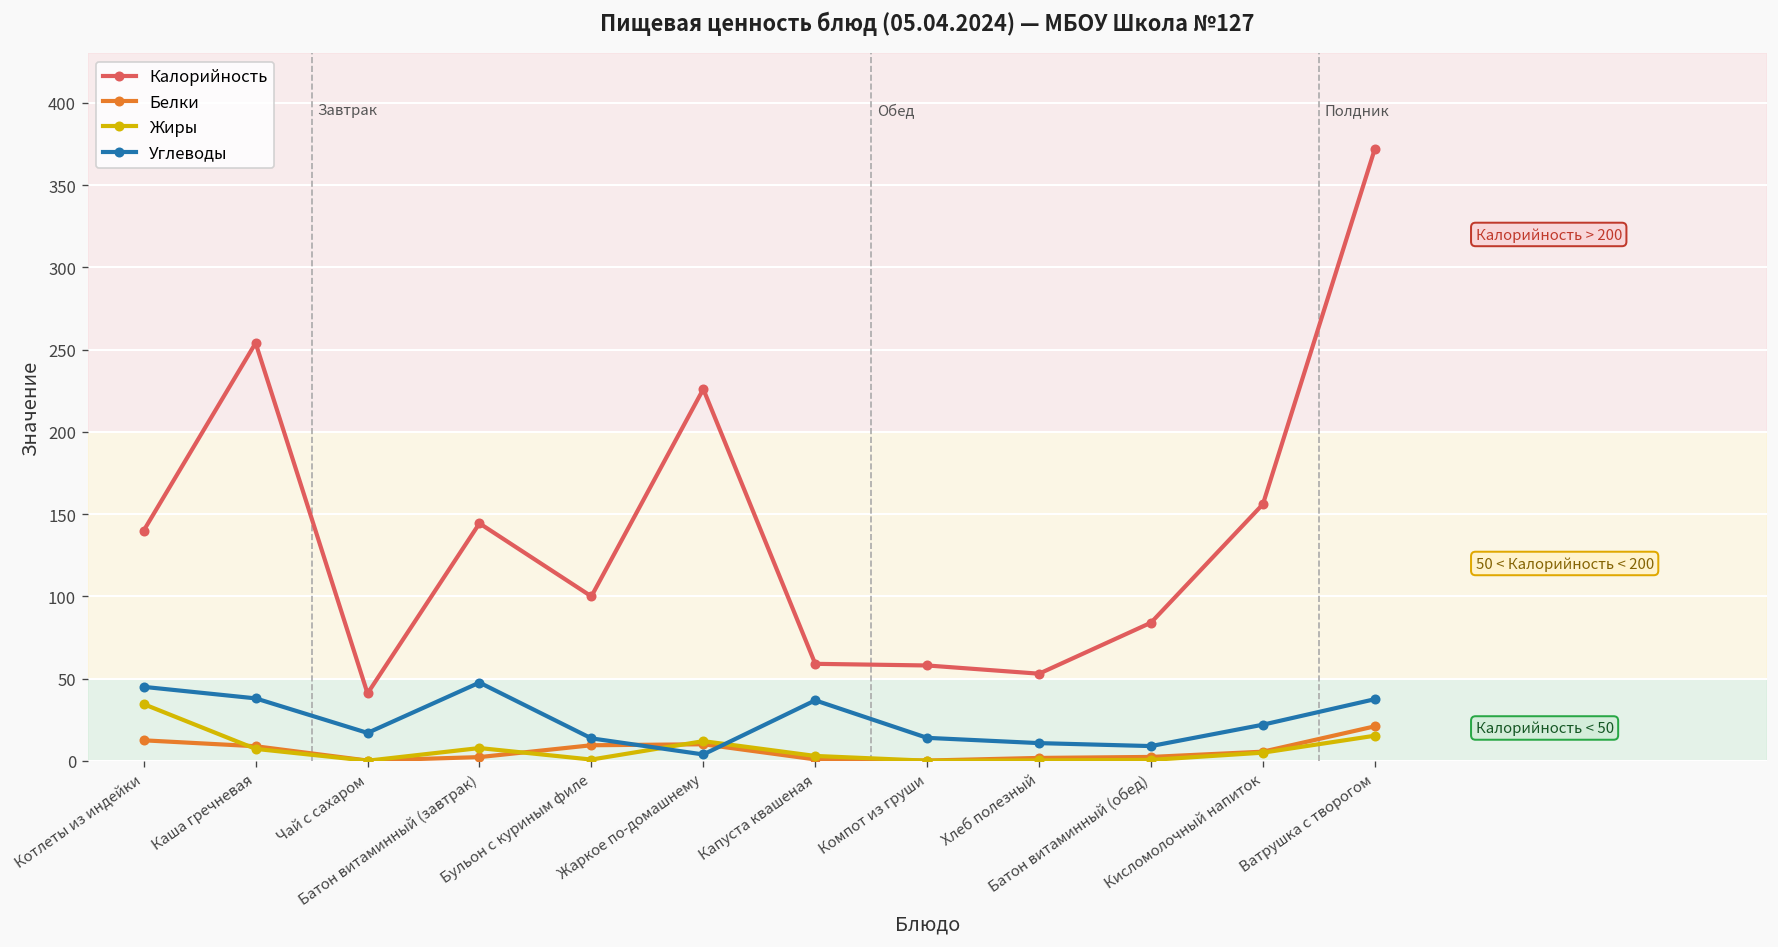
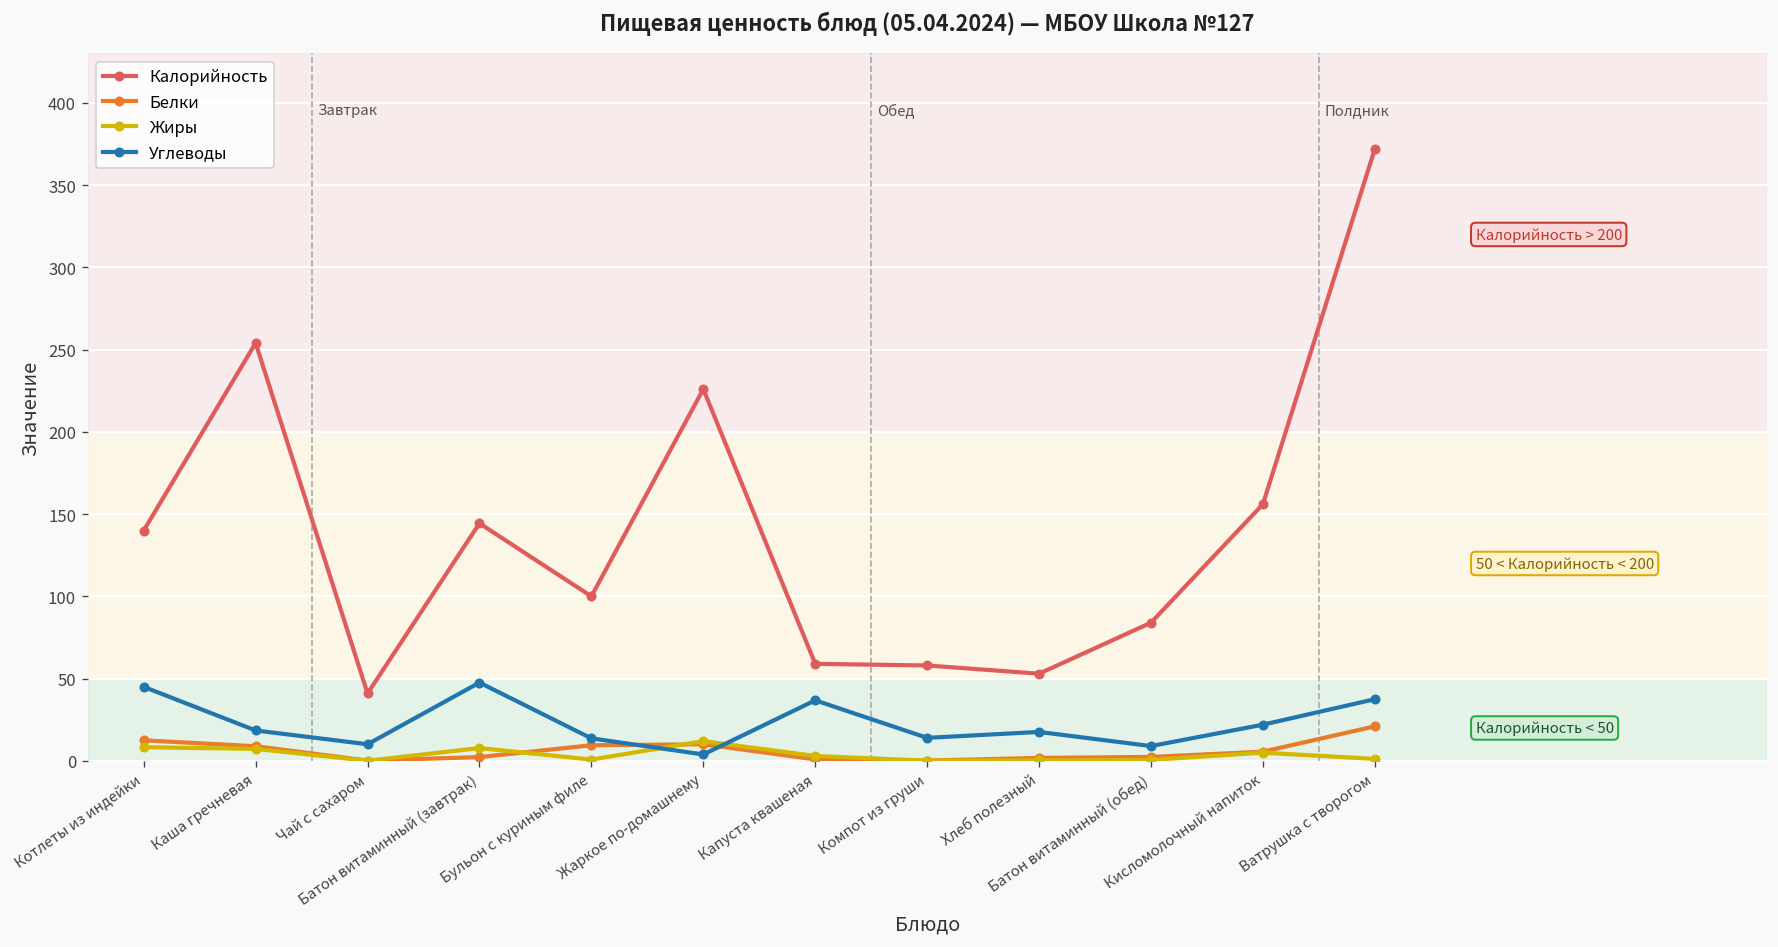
Жиры, Котлеты из индейки: 35 -> 8
Углеводы, Каша гречневая: 38 -> 19
Углеводы, Чай с сахаром: 17 -> 10
Углеводы, Хлеб полезный: 11 -> 18
Жиры, Ватрушка с творогом: 15 -> 1
